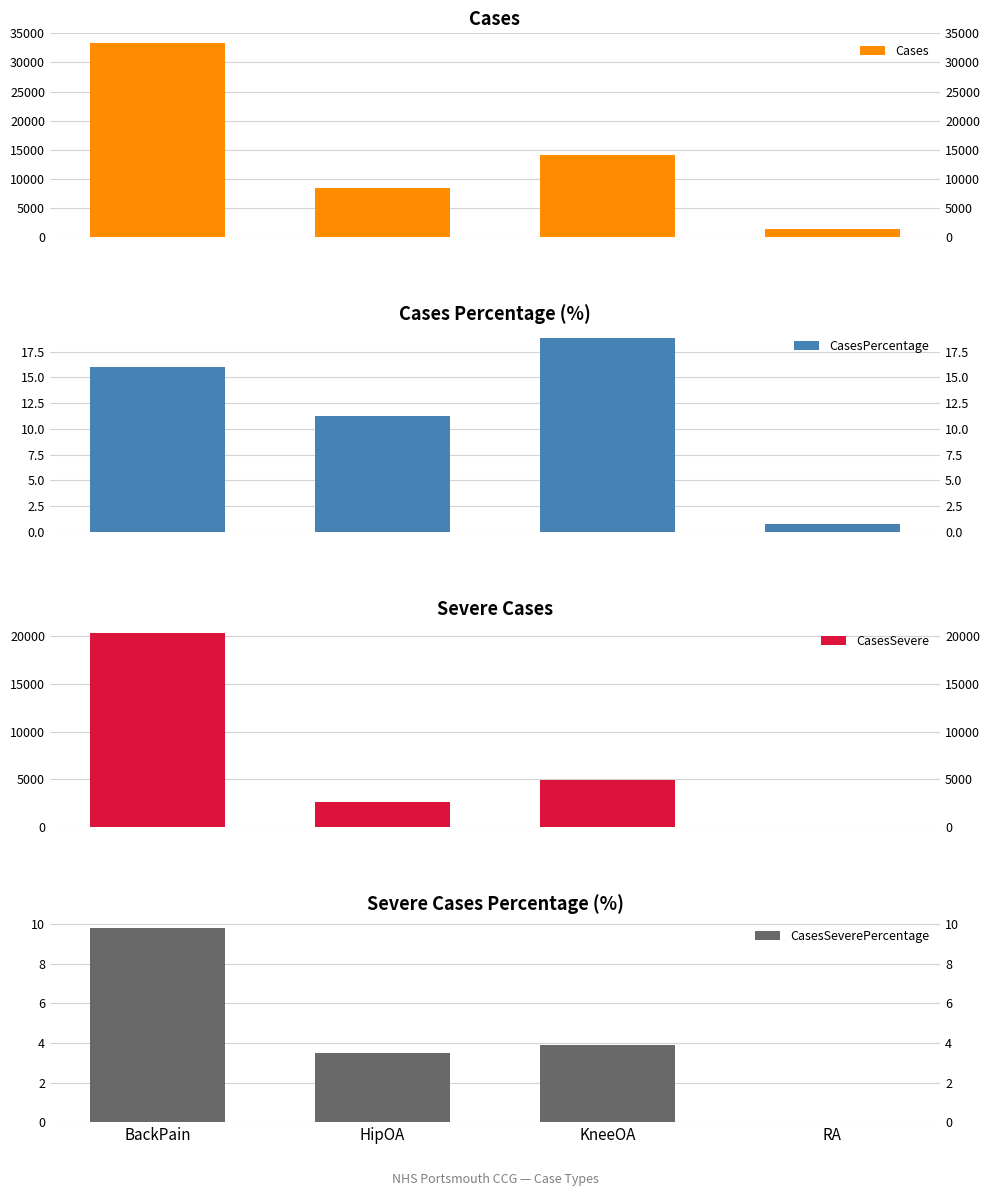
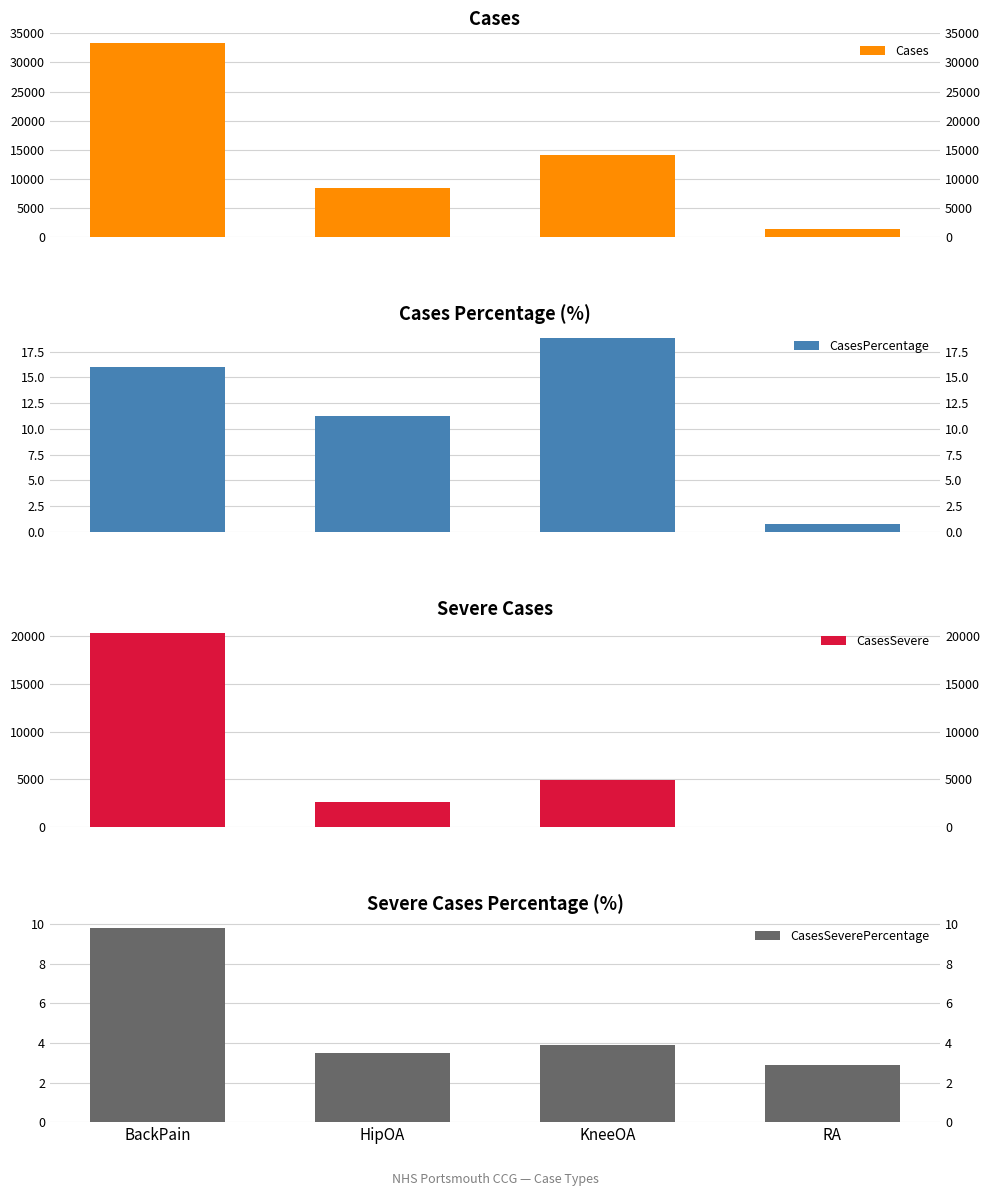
Severe Cases Percentage (%), RA: 0.0 -> 2.9
